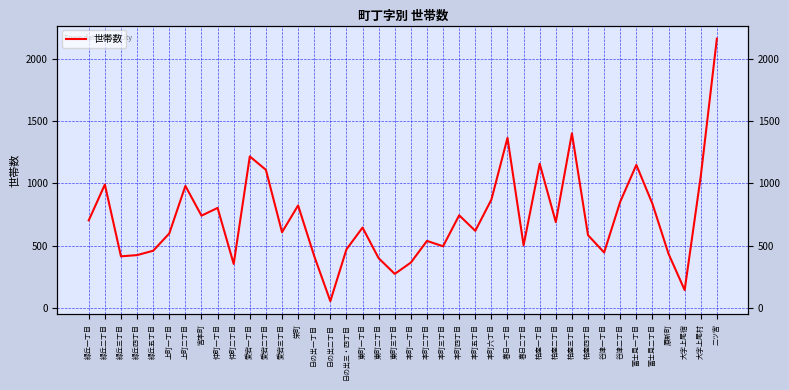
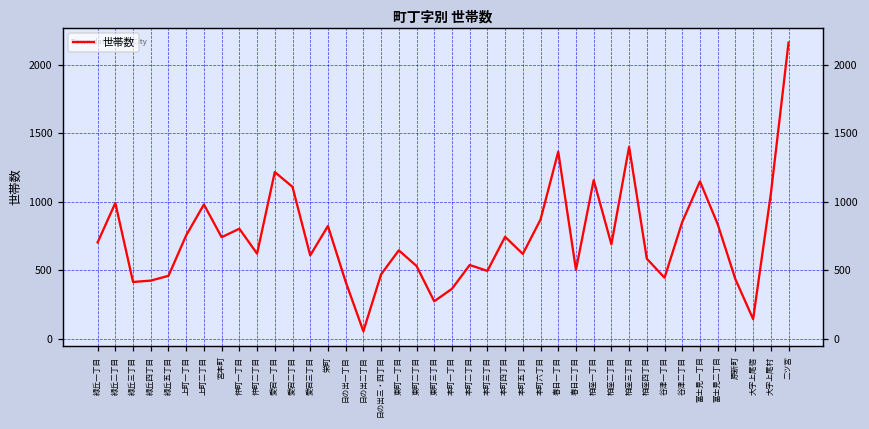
上町一丁目: 600 -> 760
仲町二丁目: 350 -> 620
東町二丁目: 400 -> 530
